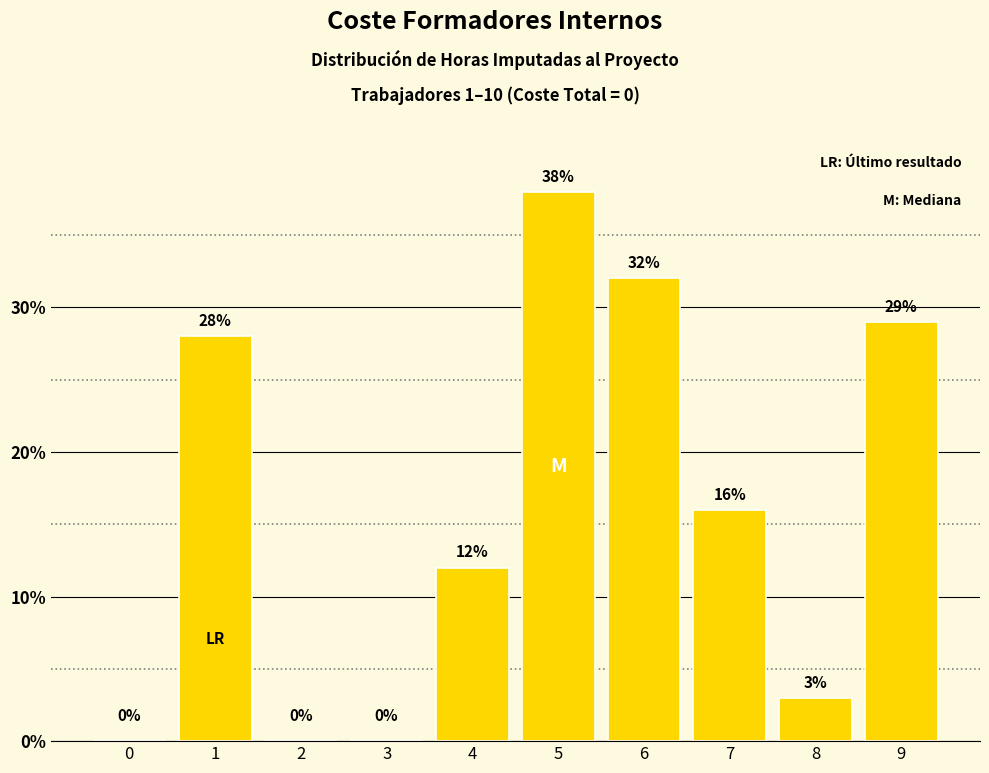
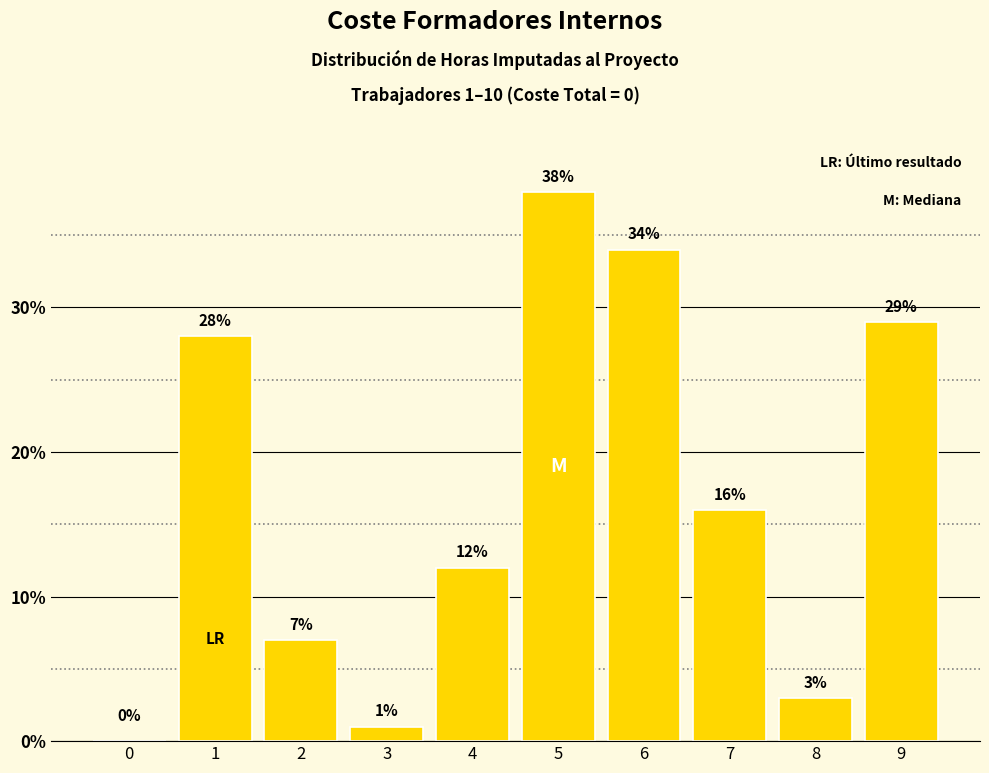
2: 0% -> 7%
3: 0% -> 1%
6: 32% -> 34%
